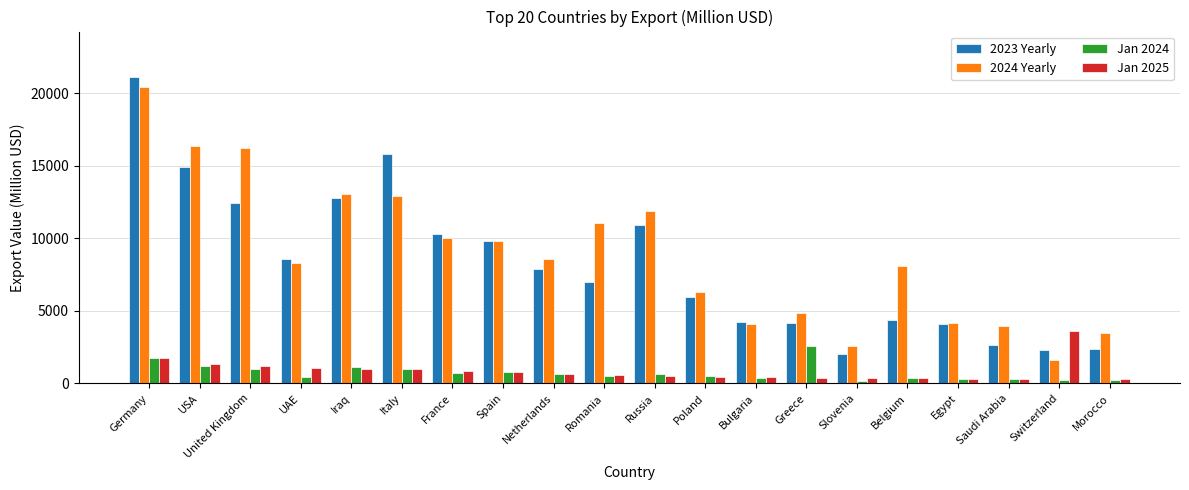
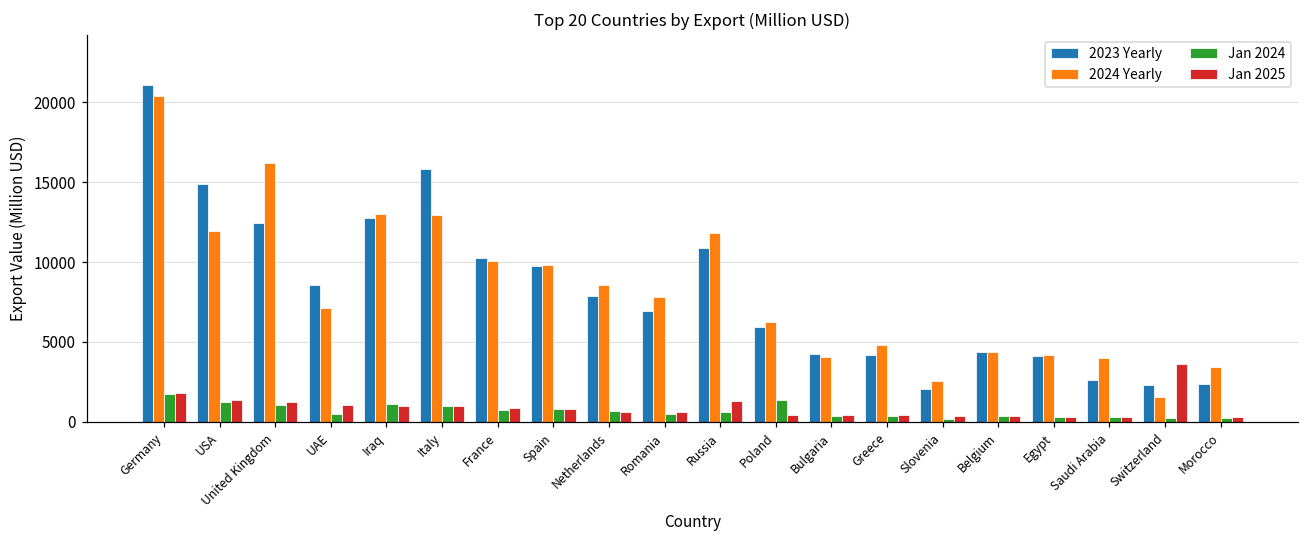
2024 Yearly, USA: 16300 -> 12000
2024 Yearly, UAE: 8300 -> 7100
2024 Yearly, Romania: 11000 -> 7800
Jan 2025, Russia: 500 -> 1300
Jan 2024, Poland: 500 -> 1400
Jan 2024, Greece: 2600 -> 400
2024 Yearly, Belgium: 8100 -> 4400
